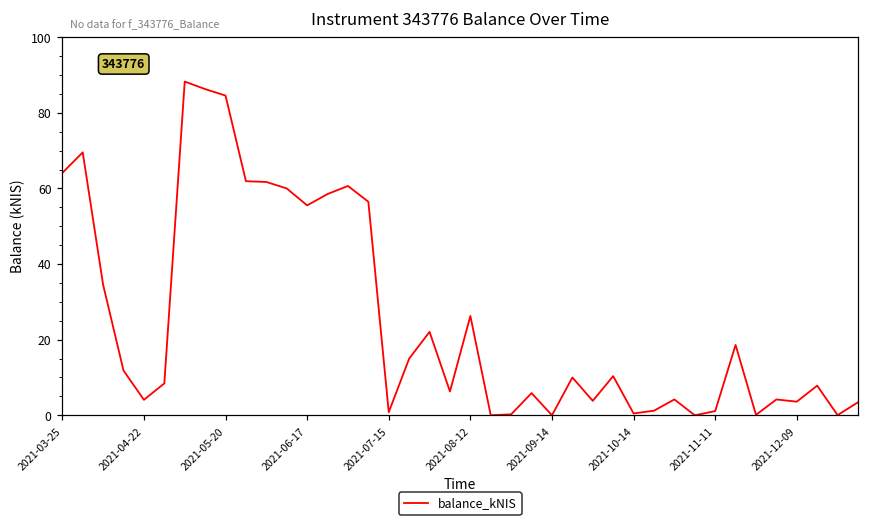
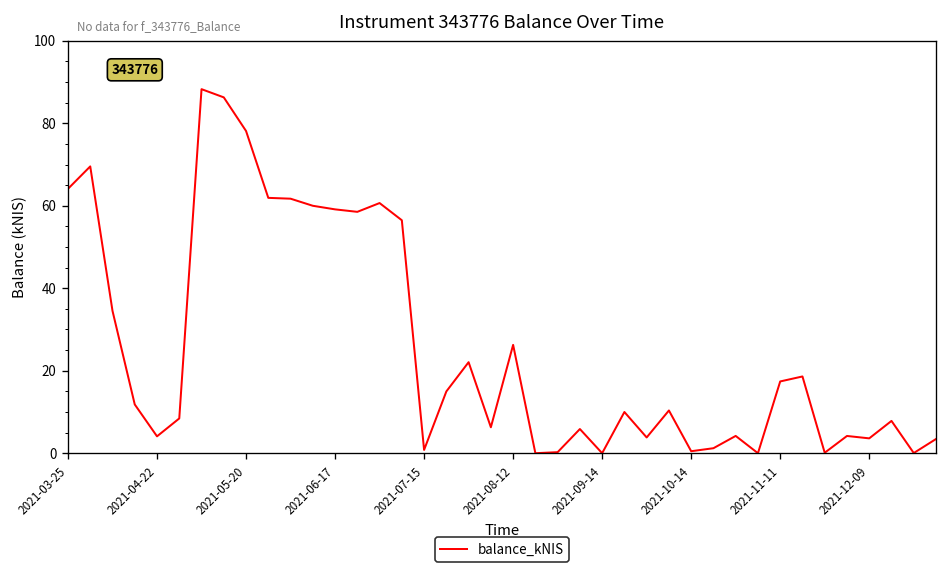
2021-05-20: 85 -> 78
2021-06-17: 56 -> 59
2021-11-11: 1 -> 17
